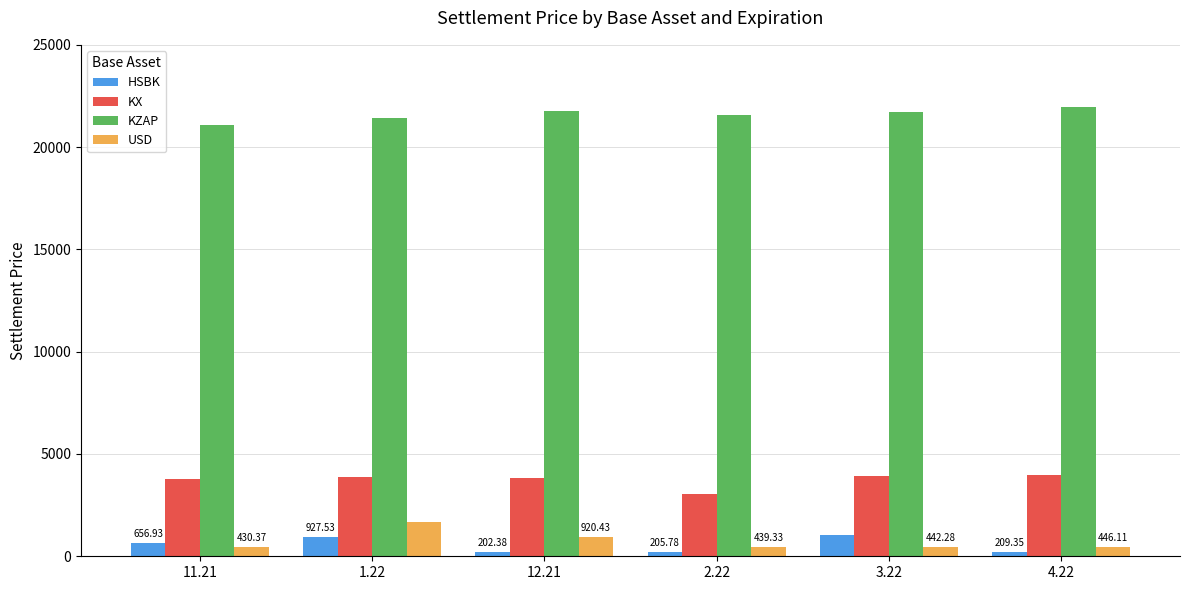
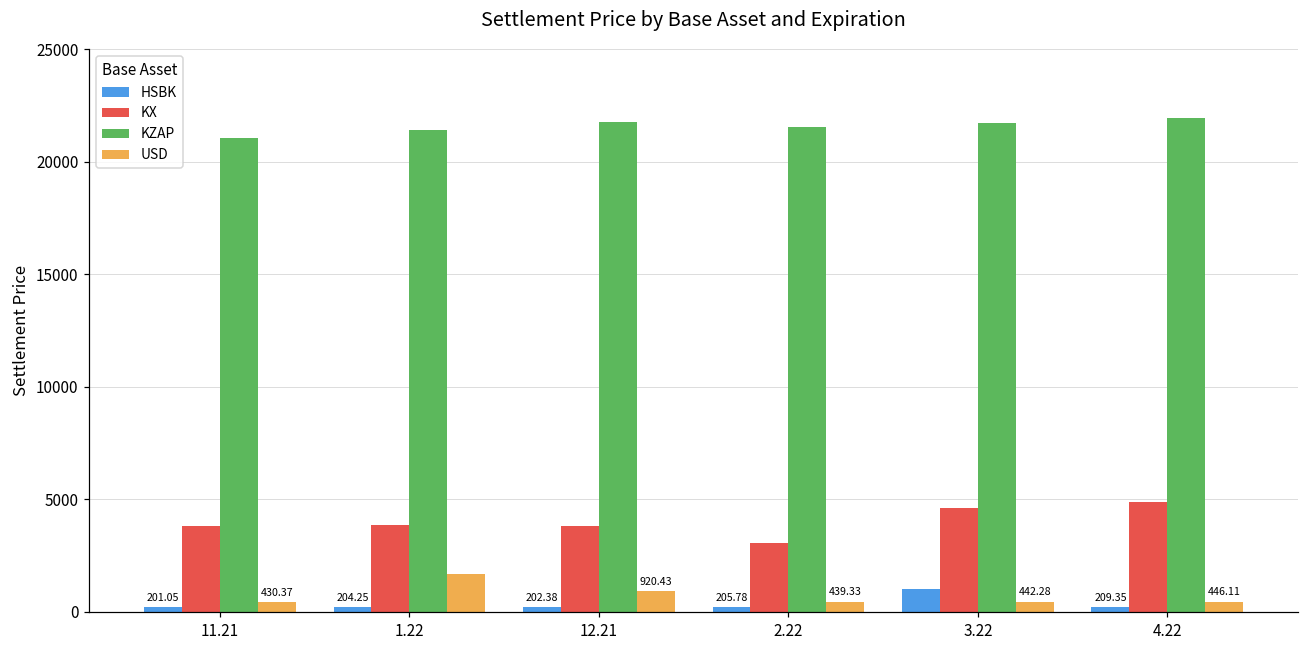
HSBK, 11.21: 656.93 -> 201.05
HSBK, 1.22: 927.53 -> 204.25
KX, 3.22: 3900 -> 4600
KX, 4.22: 4000 -> 4900
